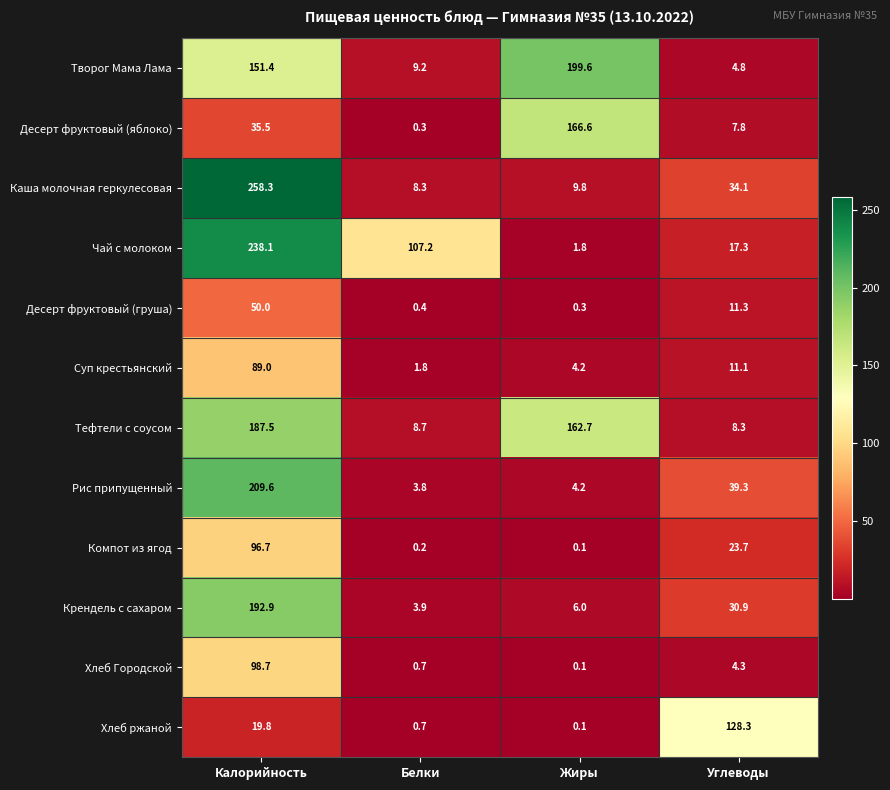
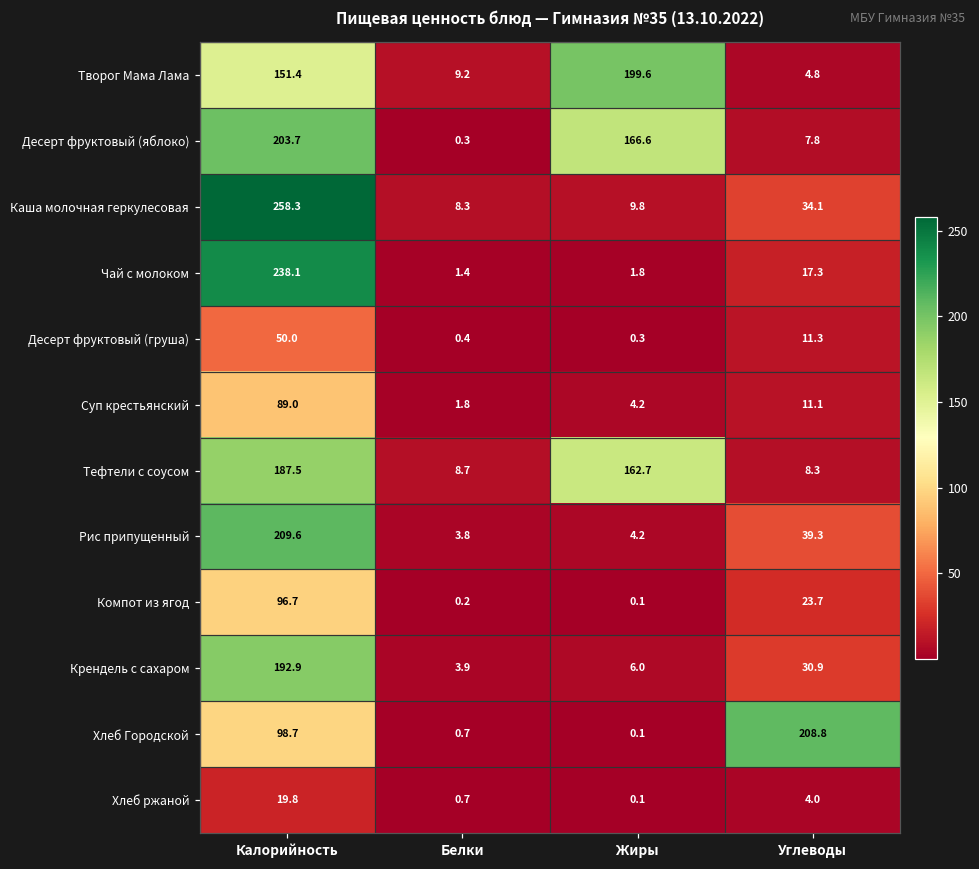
Десерт фруктовый (яблоко), Калорийность: 35.5 -> 203.7
Чай с молоком, Белки: 107.2 -> 1.4
Хлеб Городской, Углеводы: 4.3 -> 208.8
Хлеб ржаной, Углеводы: 128.3 -> 4.0
